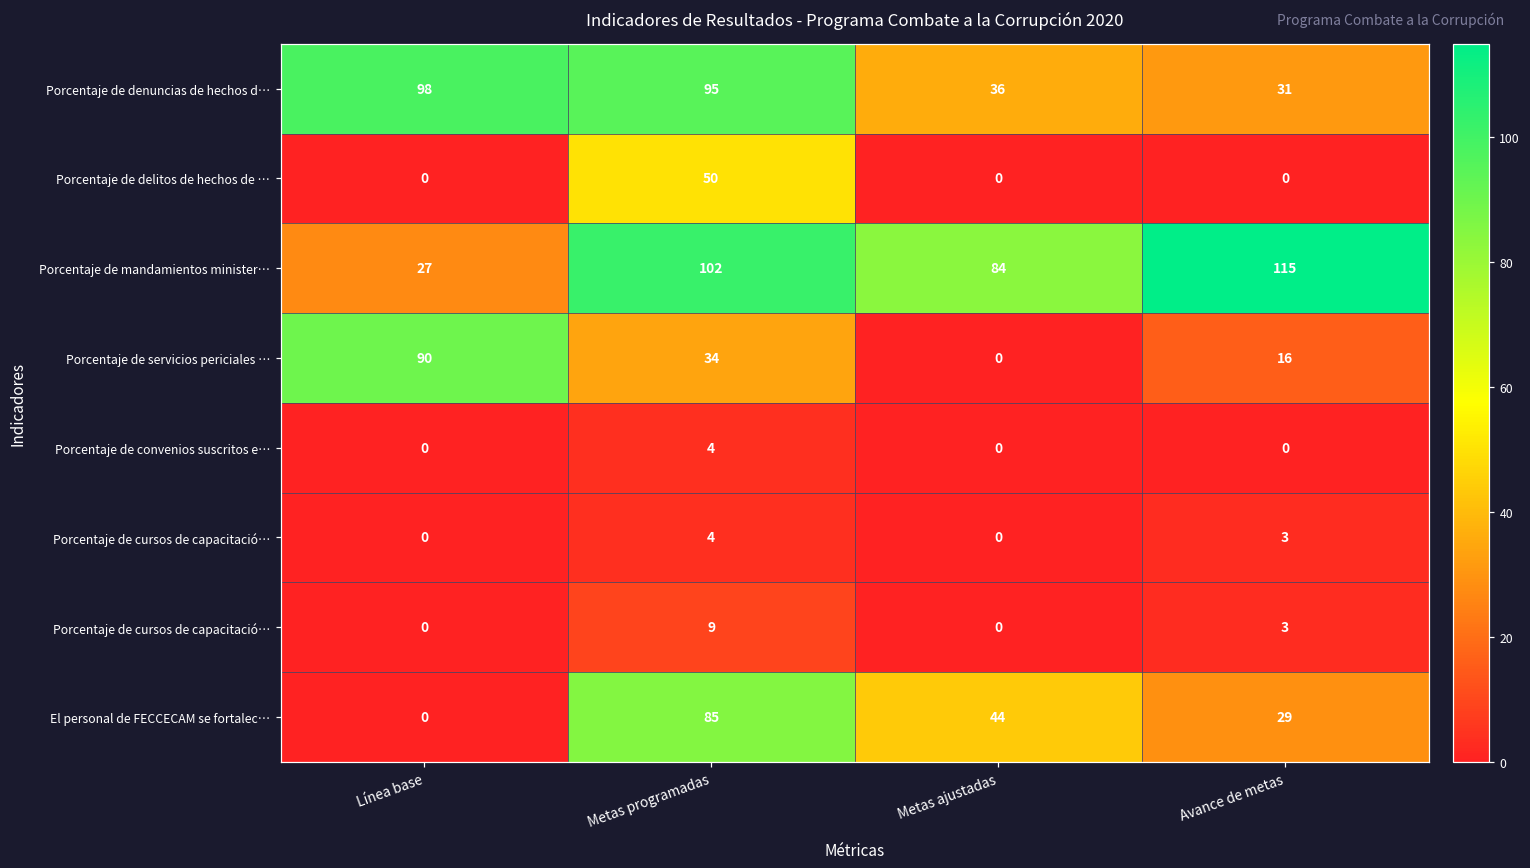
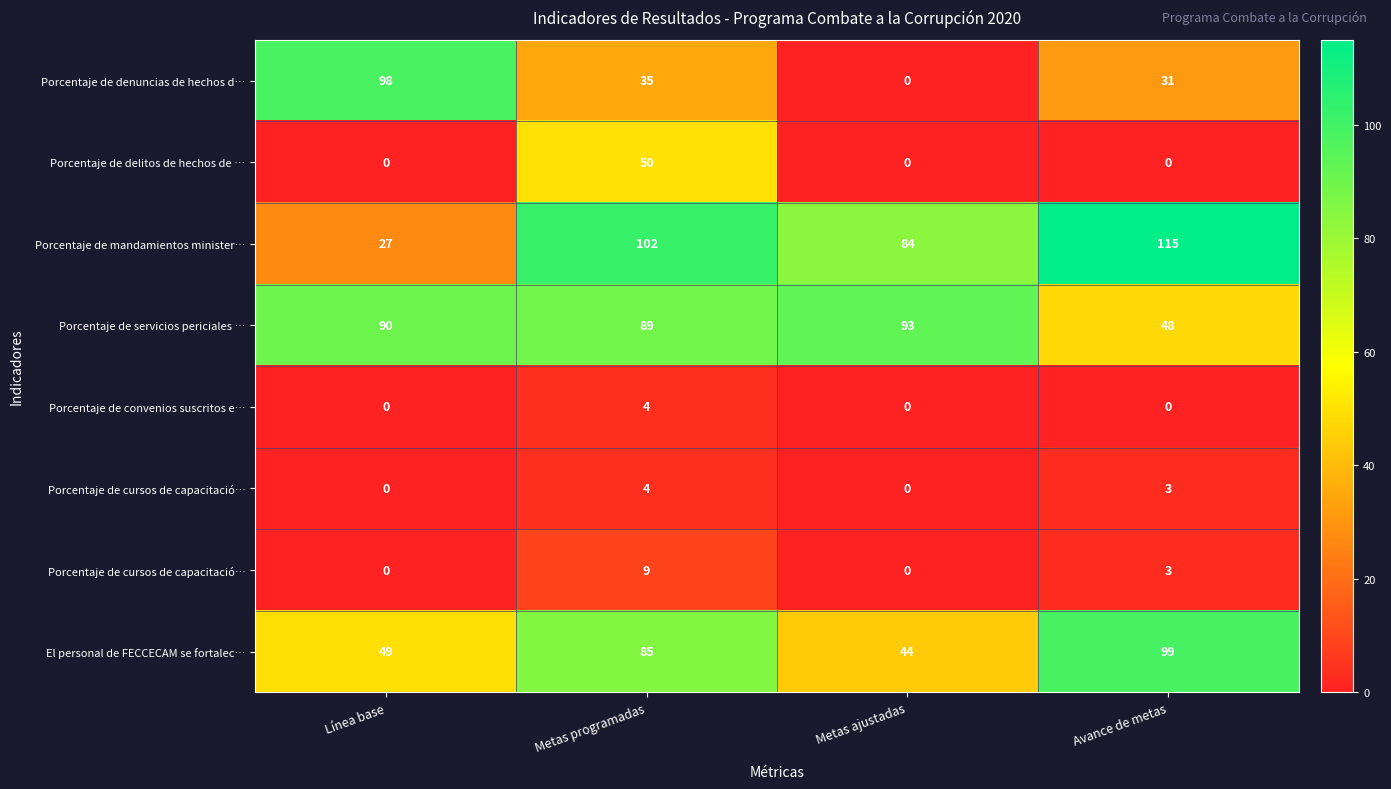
Porcentaje de denuncias de hechos d…, Metas programadas: 95 -> 35
Porcentaje de denuncias de hechos d…, Metas ajustadas: 36 -> 0
Porcentaje de servicios periciales …, Metas programadas: 34 -> 89
Porcentaje de servicios periciales …, Metas ajustadas: 0 -> 93
Porcentaje de servicios periciales …, Avance de metas: 16 -> 48
El personal de FECCECAM se fortalec…, Línea base: 0 -> 49
El personal de FECCECAM se fortalec…, Avance de metas: 29 -> 99
